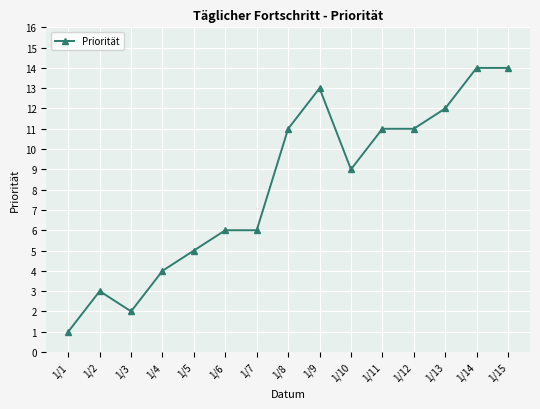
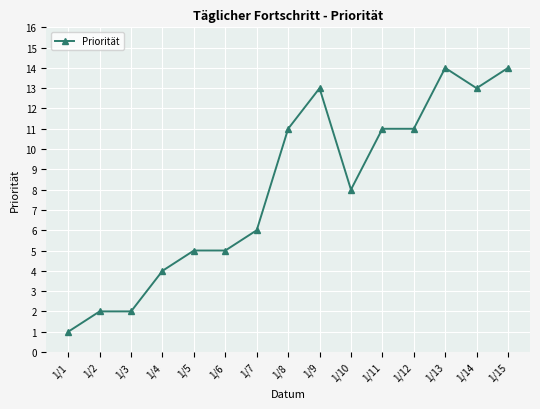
1/2: 3 -> 2
1/6: 6 -> 5
1/10: 9 -> 8
1/13: 12 -> 14
1/14: 14 -> 13
